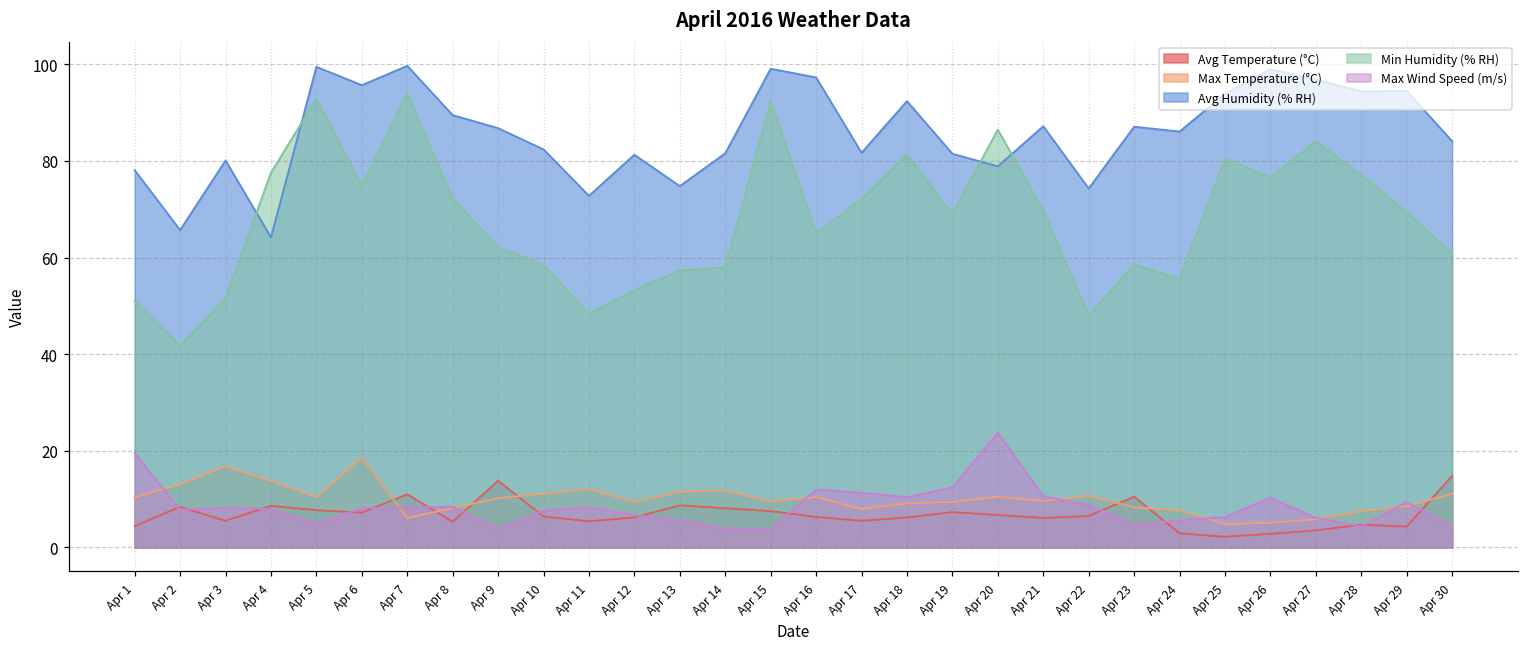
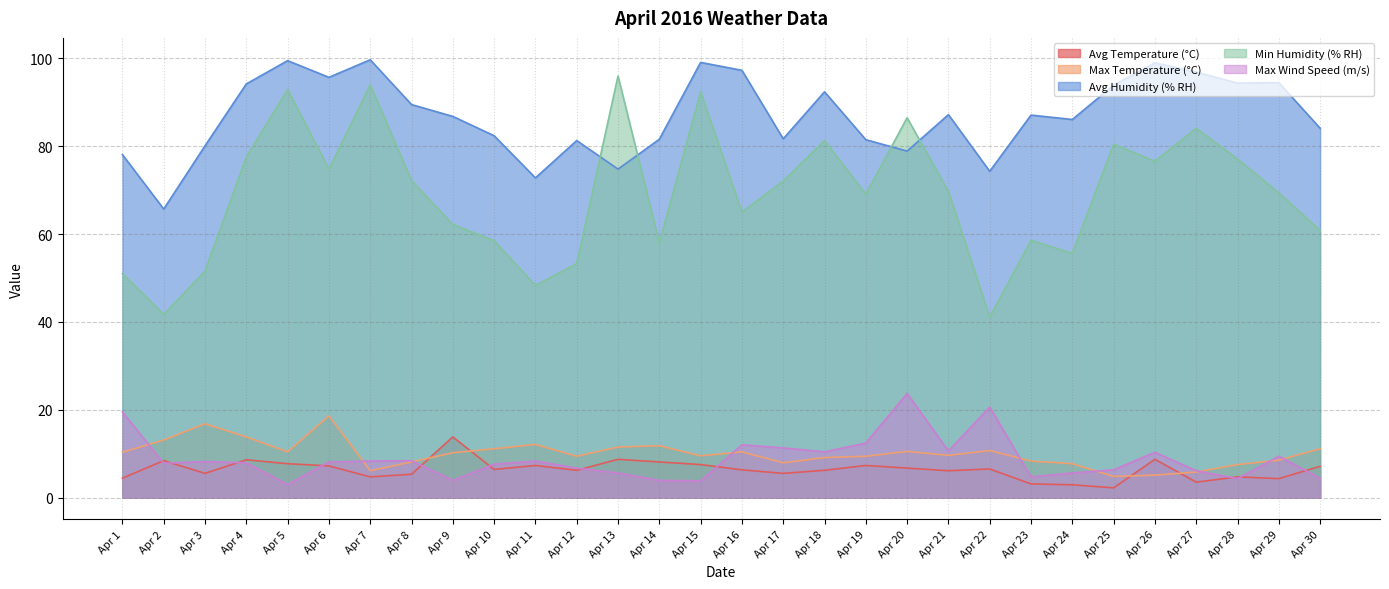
Avg Humidity (% RH), Apr 4: 64 -> 94
Max Wind Speed (m/s), Apr 5: 5 -> 3
Avg Temperature (°C), Apr 7: 11 -> 5
Avg Temperature (°C), Apr 11: 5 -> 7
Min Humidity (% RH), Apr 13: 57 -> 96
Min Humidity (% RH), Apr 22: 48 -> 41
Max Wind Speed (m/s), Apr 22: 9 -> 21
Avg Temperature (°C), Apr 23: 11 -> 3
Avg Temperature (°C), Apr 26: 3 -> 9
Avg Temperature (°C), Apr 30: 15 -> 7
